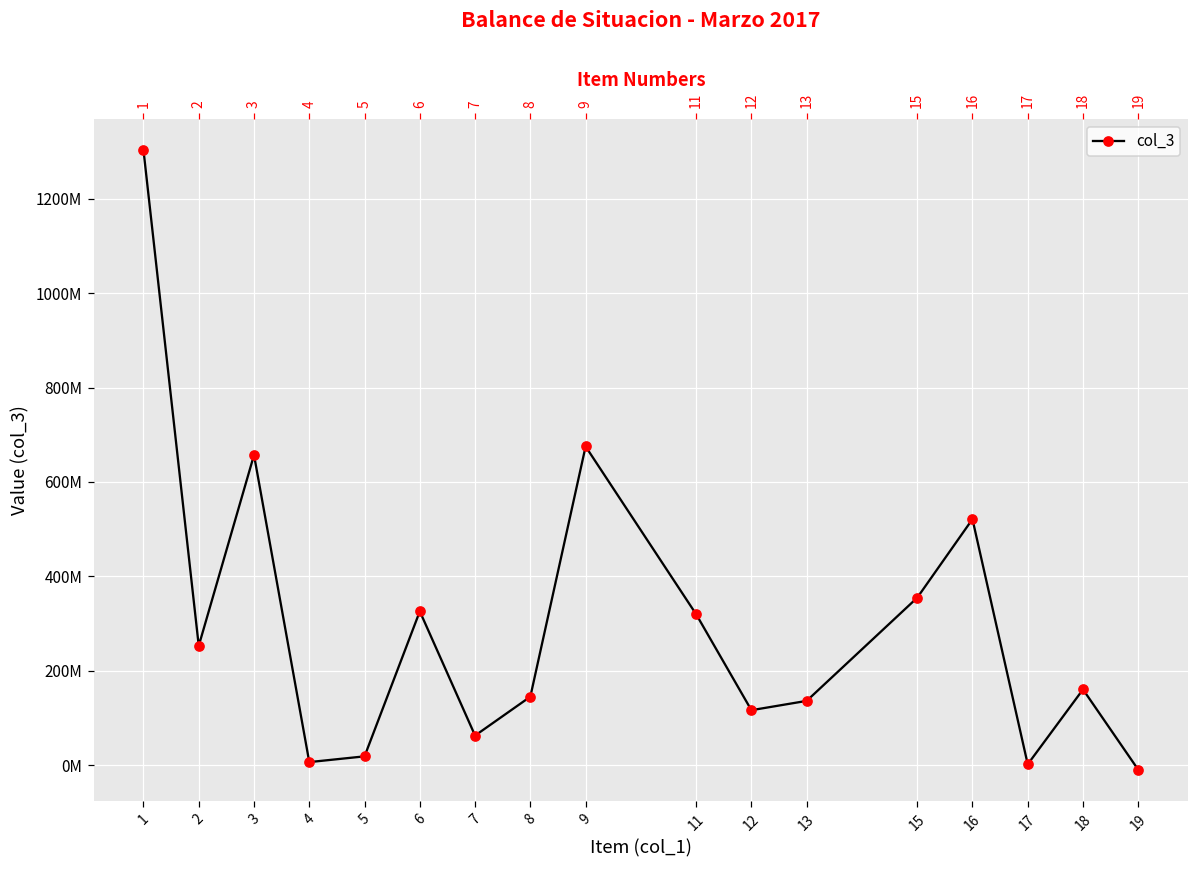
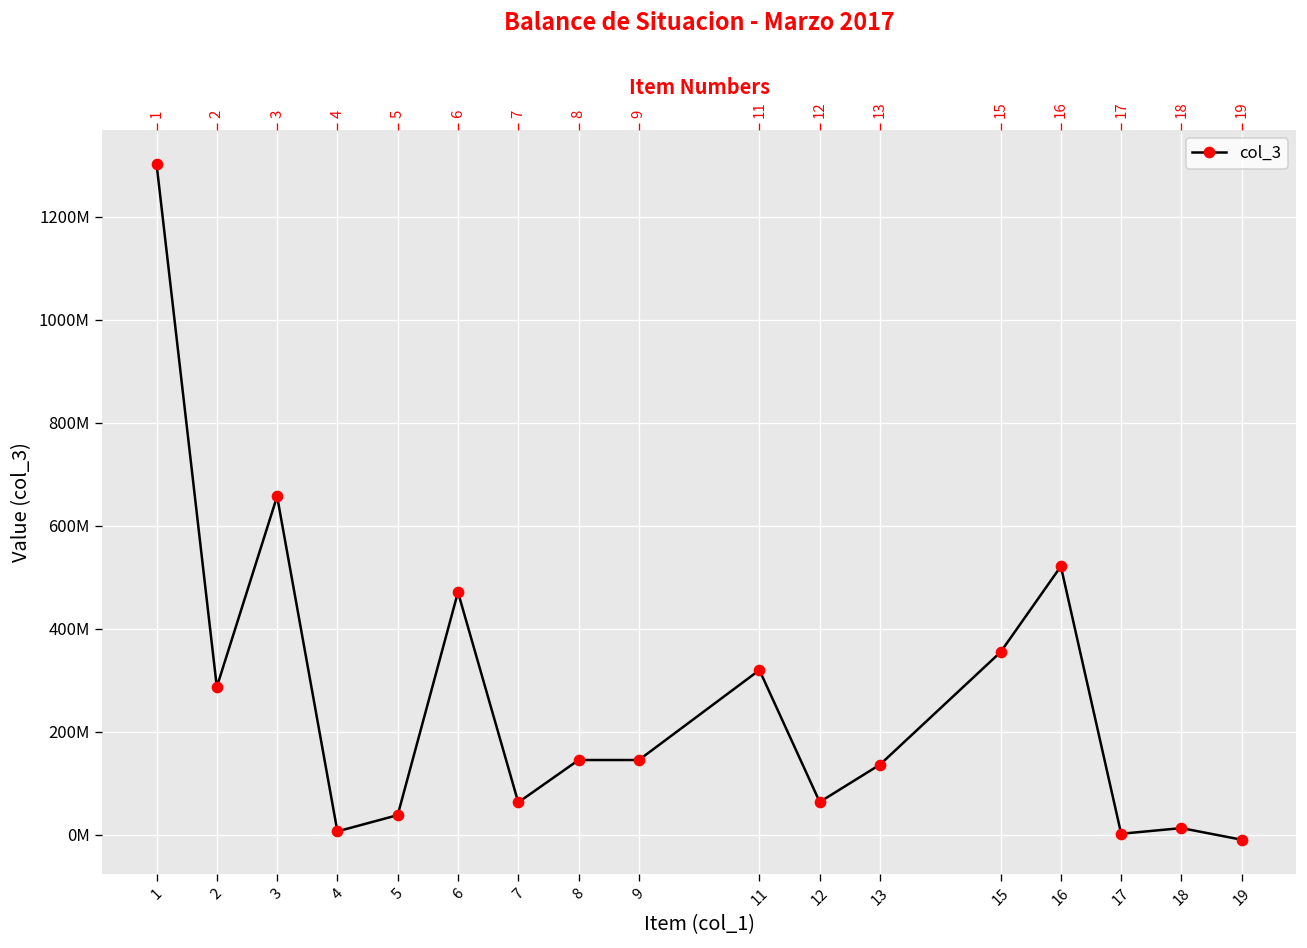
2: 250000000 -> 290000000
5: 20000000 -> 40000000
6: 330000000 -> 470000000
9: 680000000 -> 150000000
12: 120000000 -> 60000000
18: 160000000 -> 10000000
